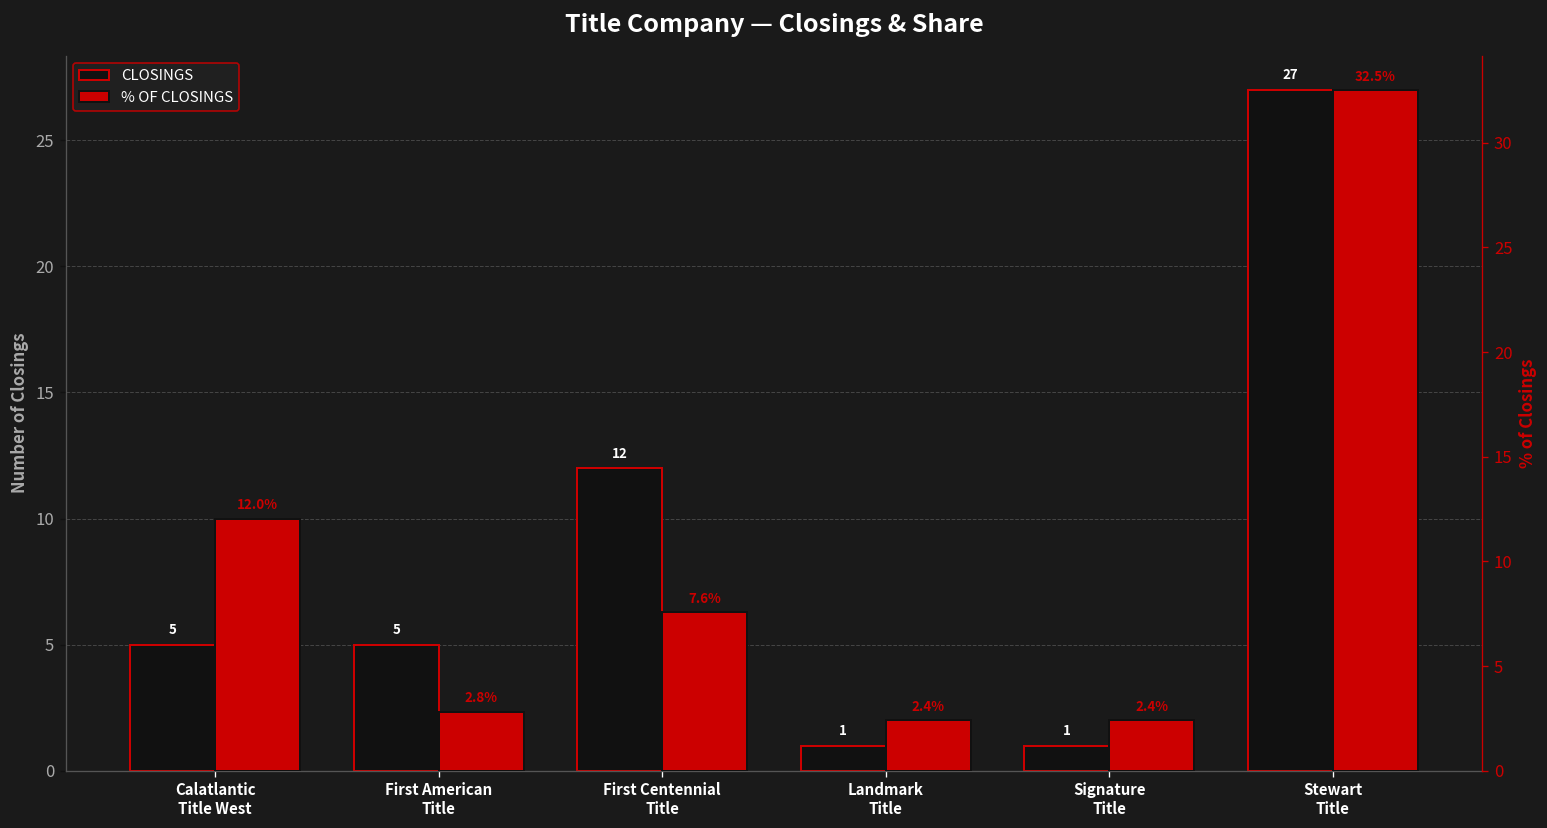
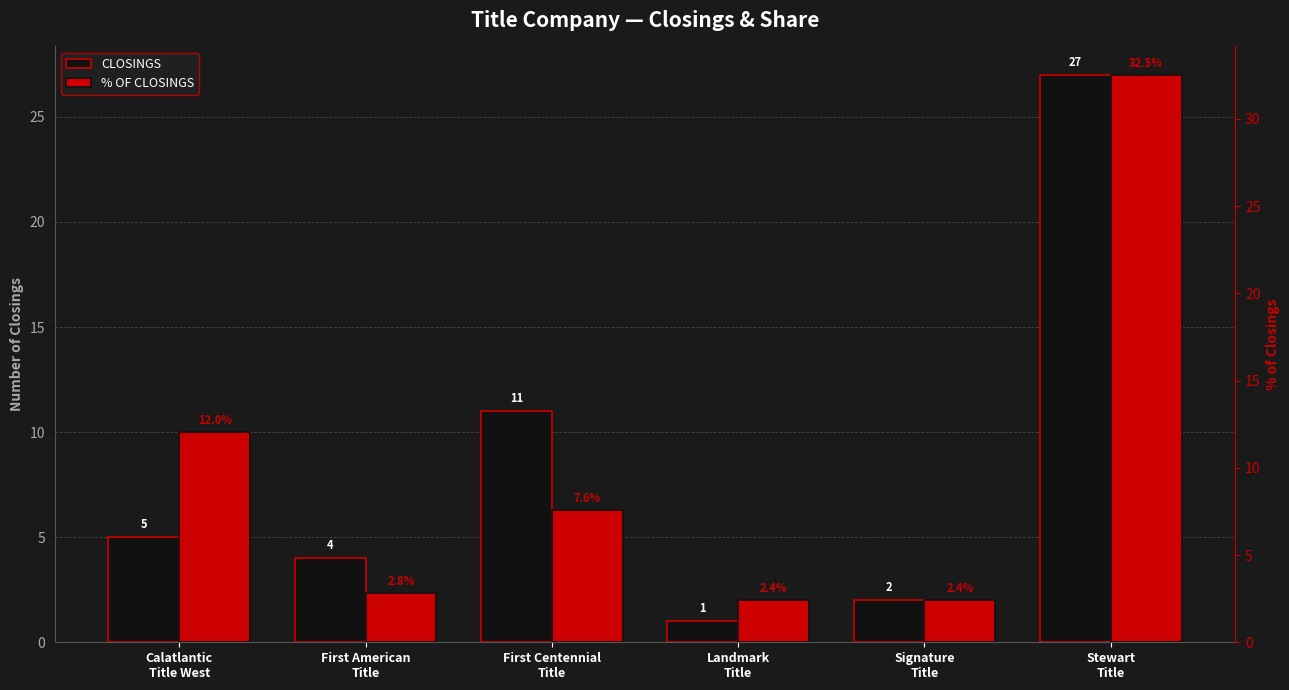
CLOSINGS, First American Title: 5 -> 4
CLOSINGS, First Centennial Title: 12 -> 11
CLOSINGS, Signature Title: 1 -> 2
